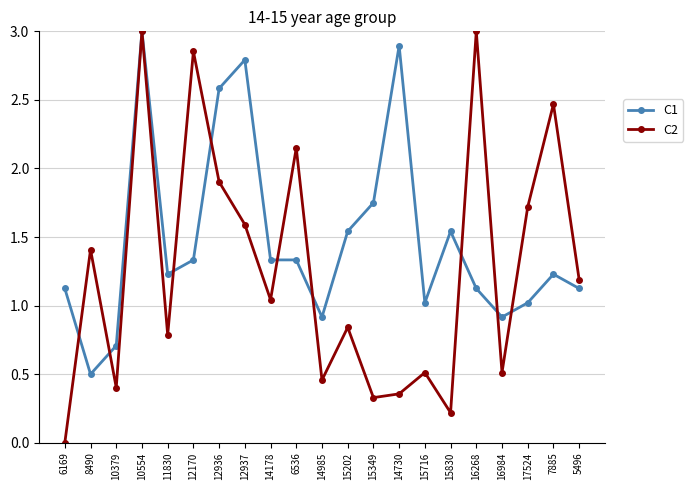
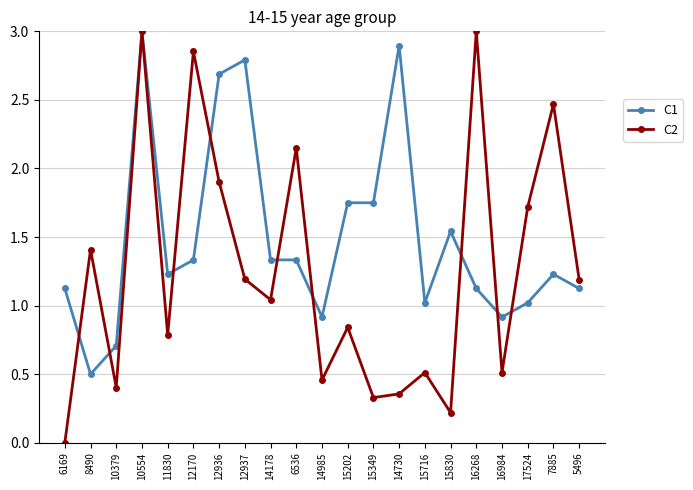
C1, 12936: 2.58 -> 2.69
C2, 12937: 1.59 -> 1.19
C1, 15202: 1.54 -> 1.75
